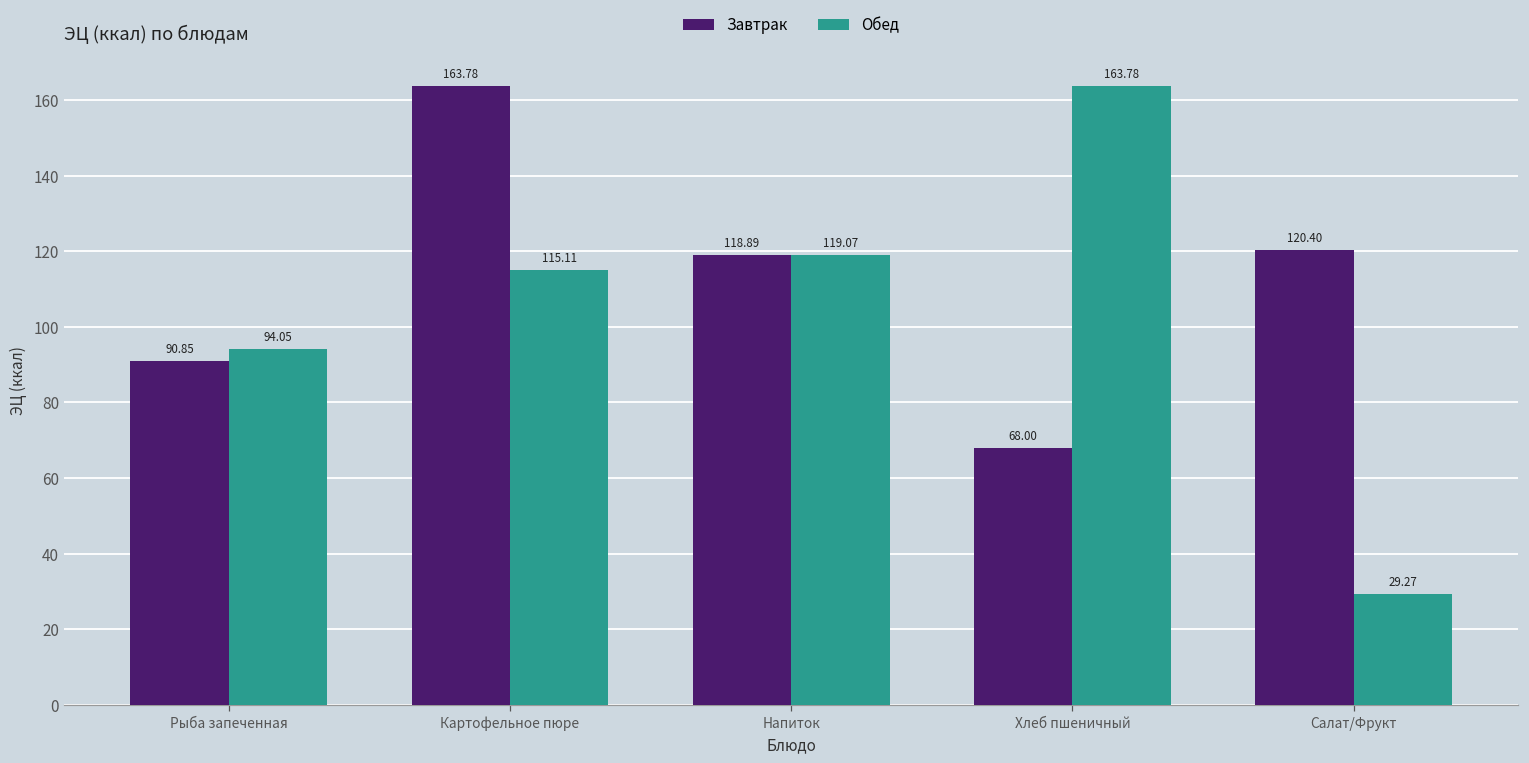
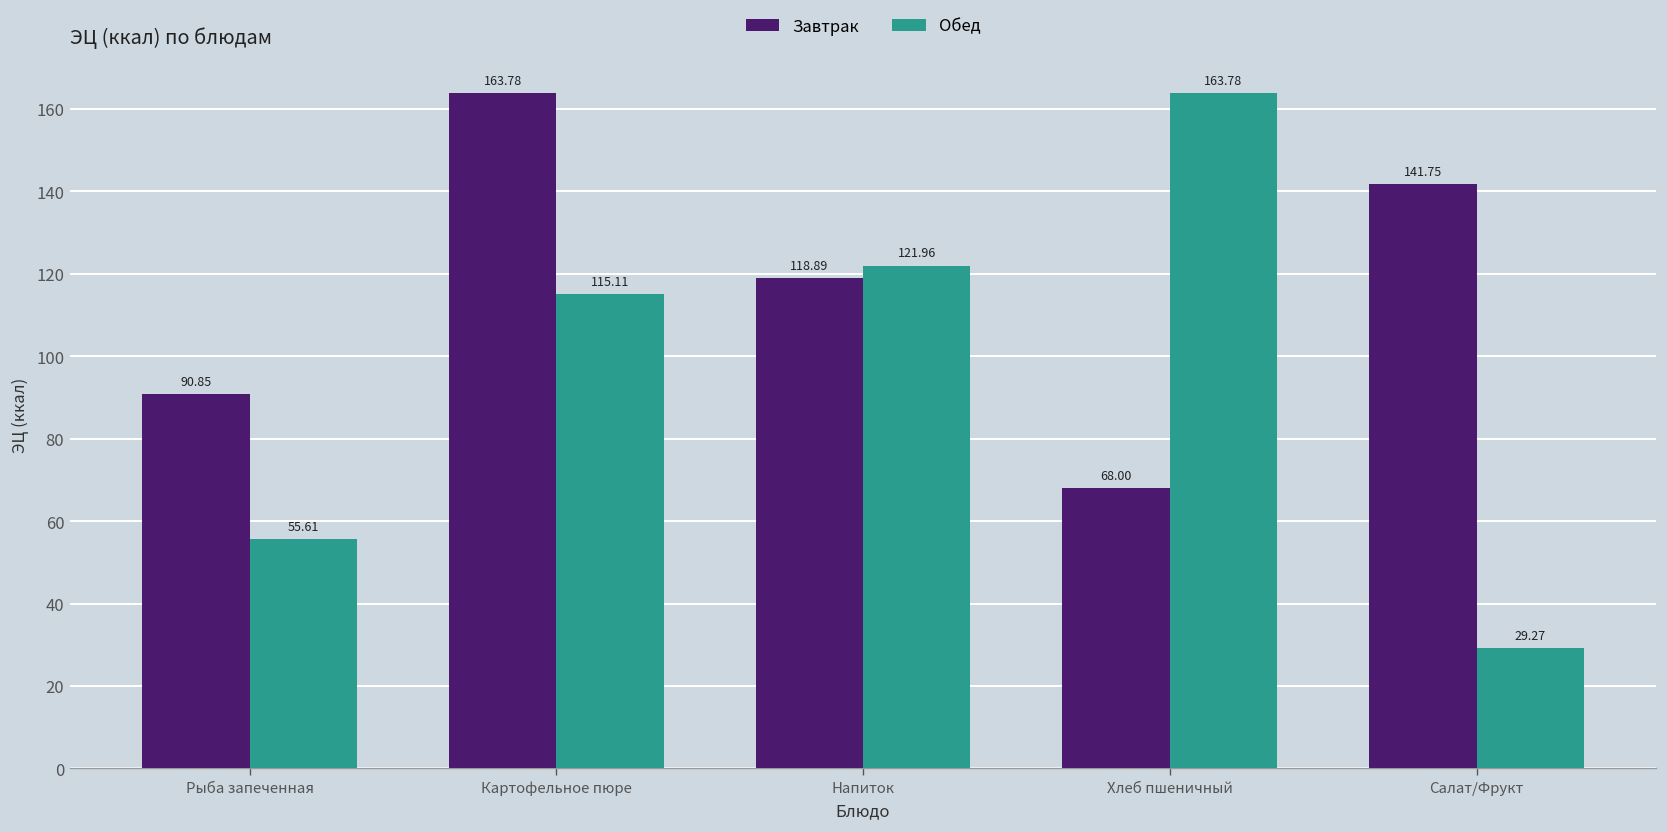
Обед, Рыба запеченная: 94.05 -> 55.61
Обед, Напиток: 119.07 -> 121.96
Завтрак, Салат/Фрукт: 120.40 -> 141.75
